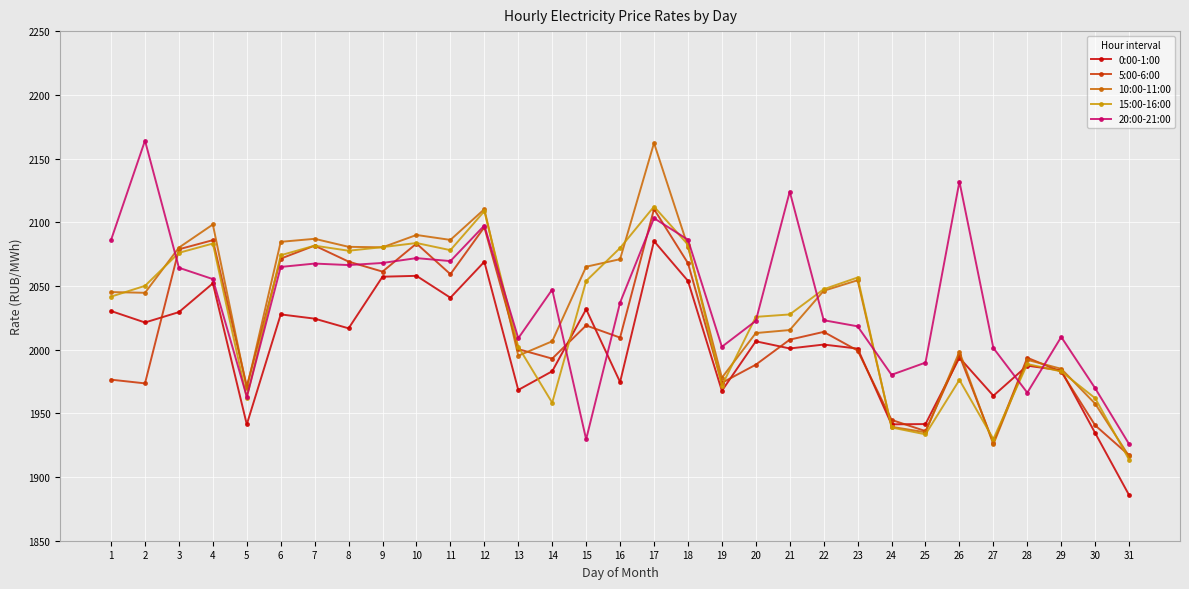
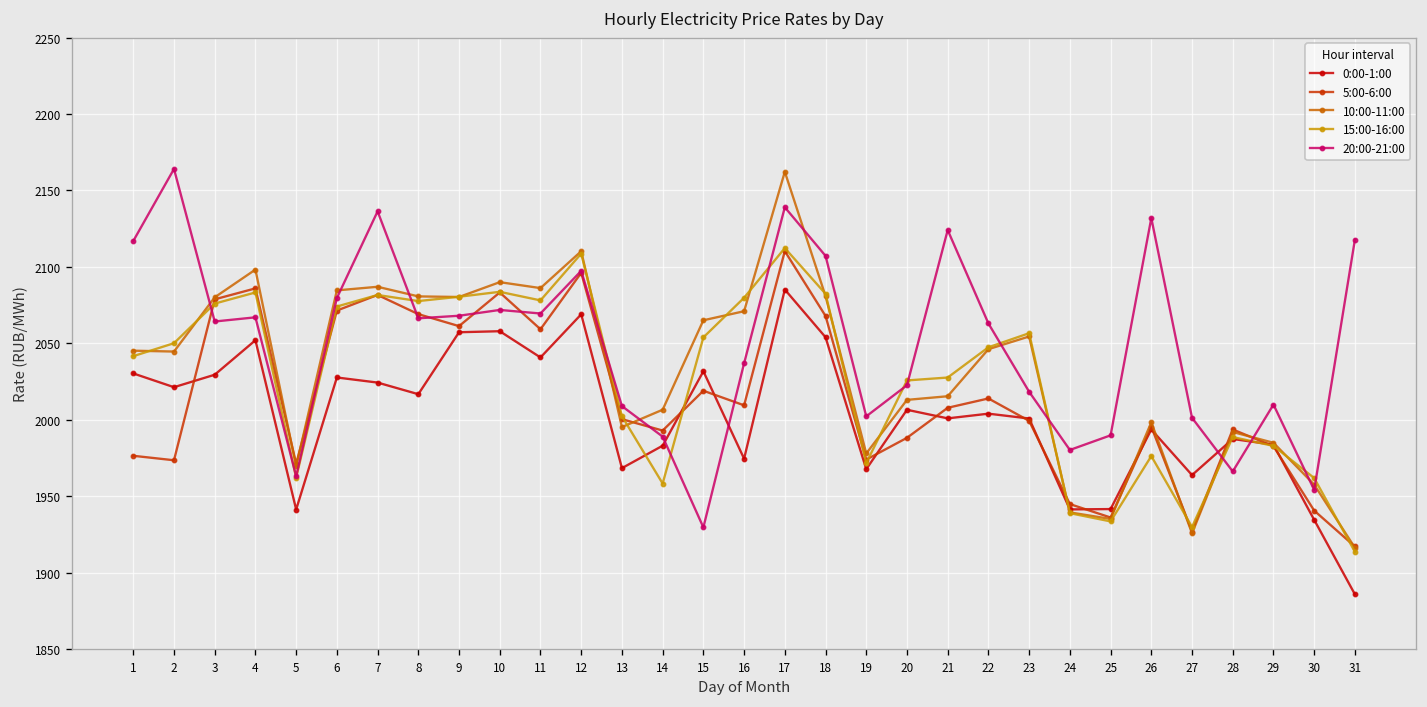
20:00-21:00, 1: 2086 -> 2117
20:00-21:00, 4: 2055 -> 2067
20:00-21:00, 6: 2065 -> 2080
20:00-21:00, 7: 2068 -> 2136
20:00-21:00, 14: 2047 -> 1989
20:00-21:00, 17: 2103 -> 2139
20:00-21:00, 18: 2086 -> 2107
20:00-21:00, 22: 2023 -> 2063
20:00-21:00, 30: 1970 -> 1954
20:00-21:00, 31: 1926 -> 2118
